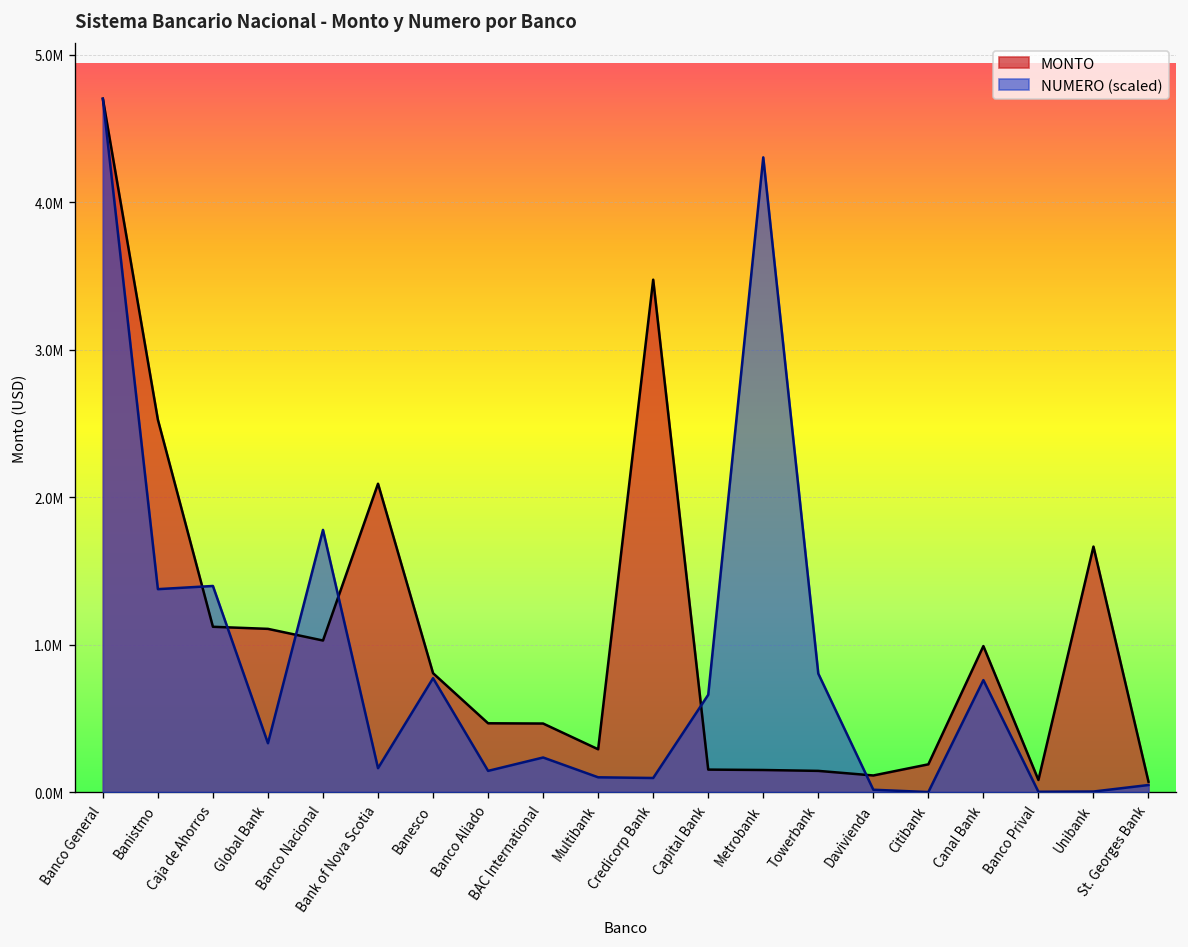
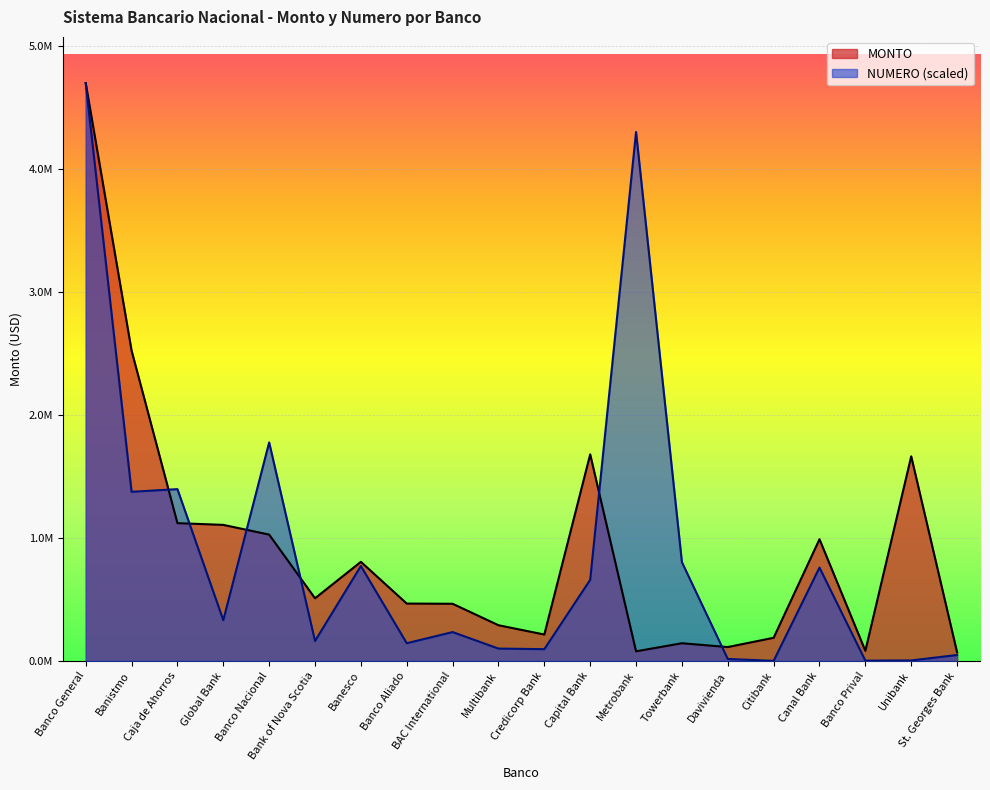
MONTO, Bank of Nova Scotia: 2090000 -> 510000
MONTO, Credicorp Bank: 3470000 -> 210000
MONTO, Capital Bank: 150000 -> 1680000
MONTO, Metrobank: 150000 -> 80000
